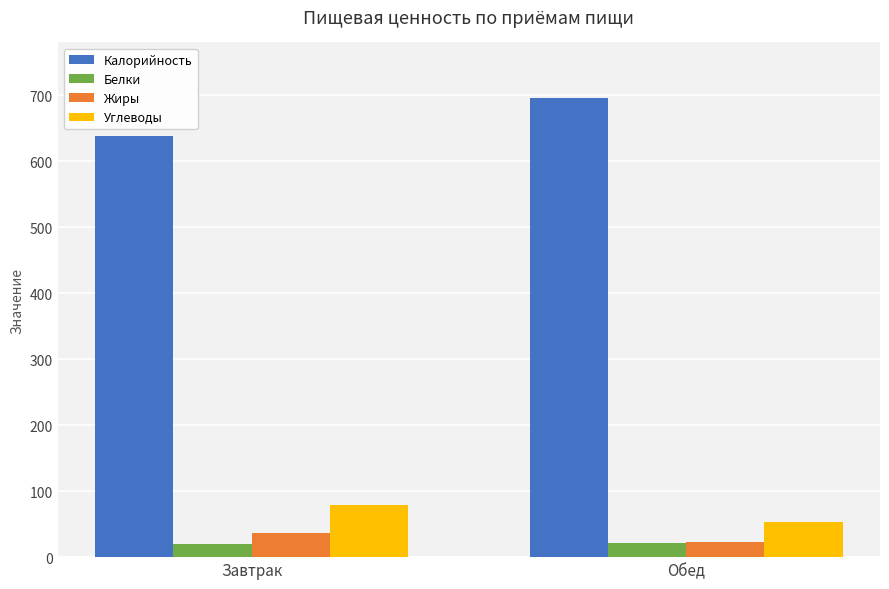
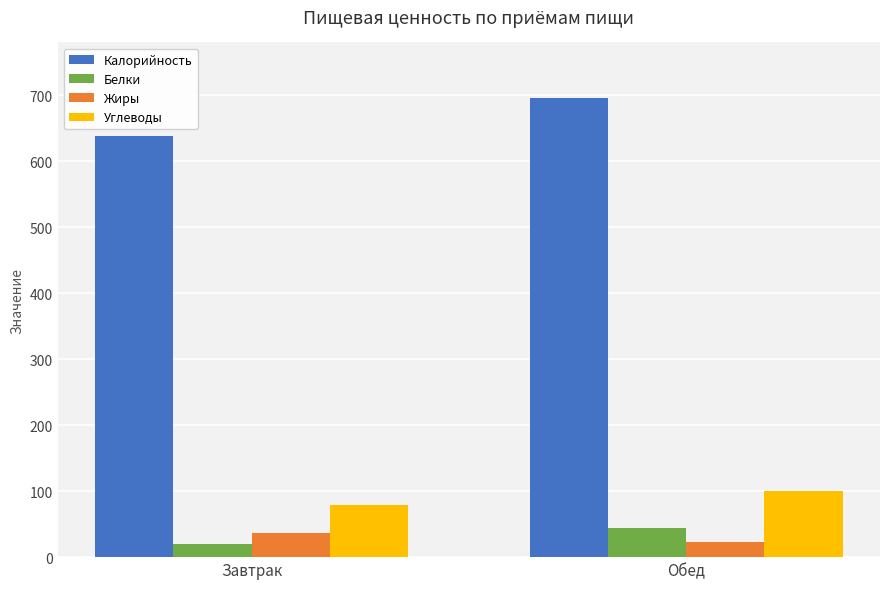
Белки, Обед: 20 -> 40
Углеводы, Обед: 50 -> 100
